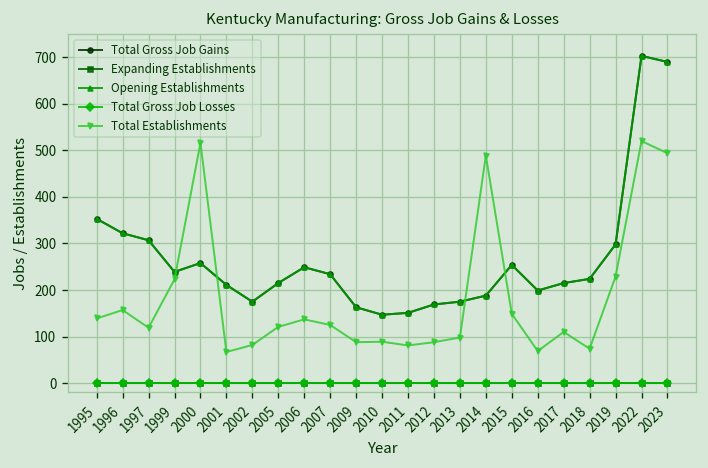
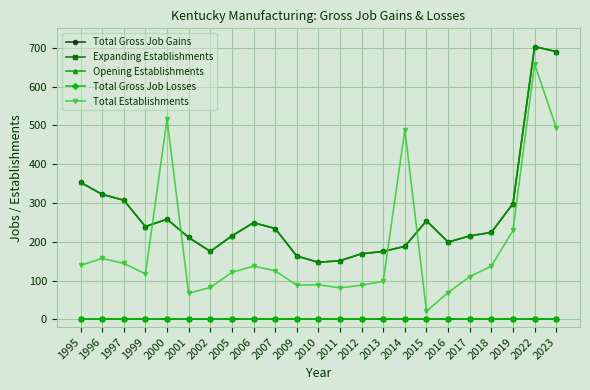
Total Establishments, 1997: 120 -> 140
Total Establishments, 1999: 220 -> 120
Total Establishments, 2015: 150 -> 20
Total Establishments, 2018: 70 -> 140
Total Establishments, 2022: 520 -> 660
